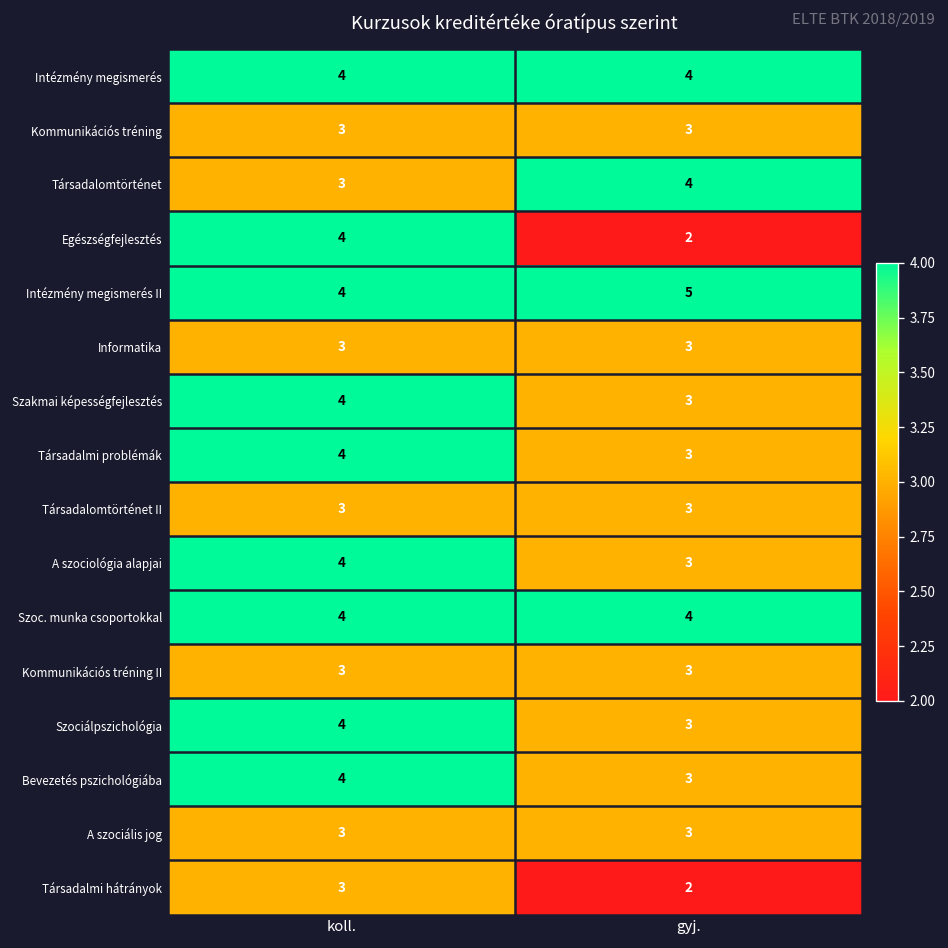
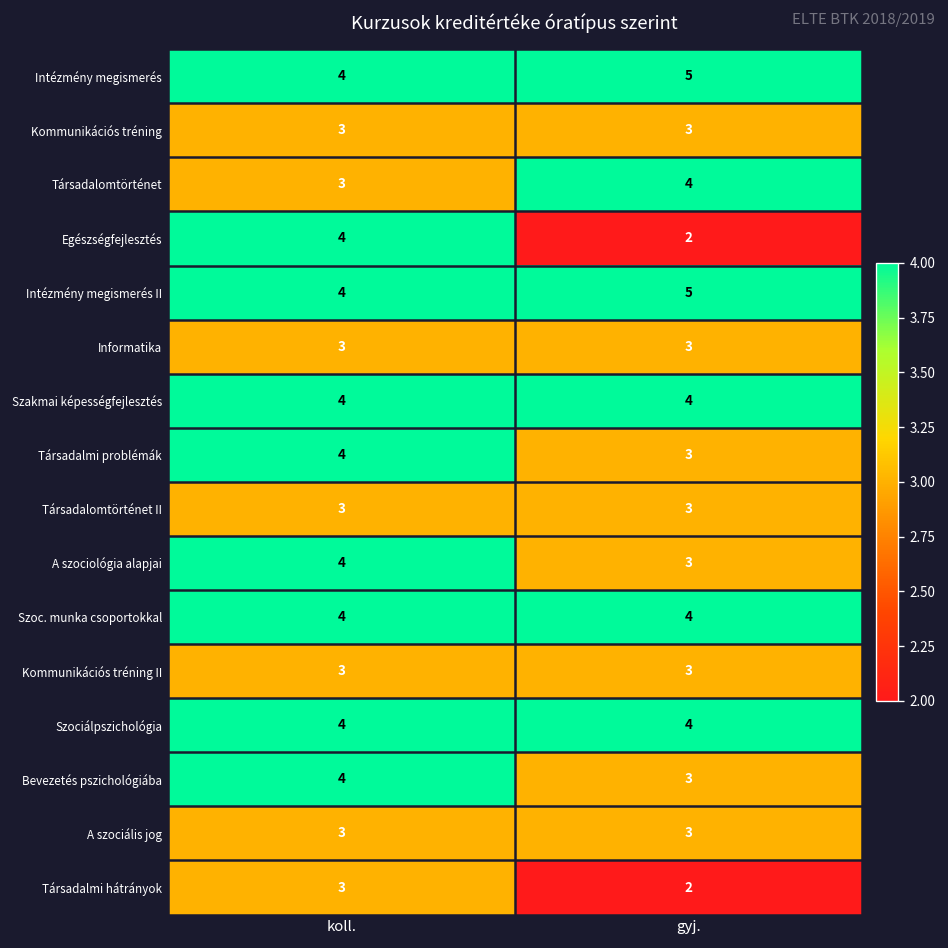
Intézmény megismerés, gyj.: 4 -> 5
Szakmai képességfejlesztés, gyj.: 3 -> 4
Szociálpszichológia, gyj.: 3 -> 4
